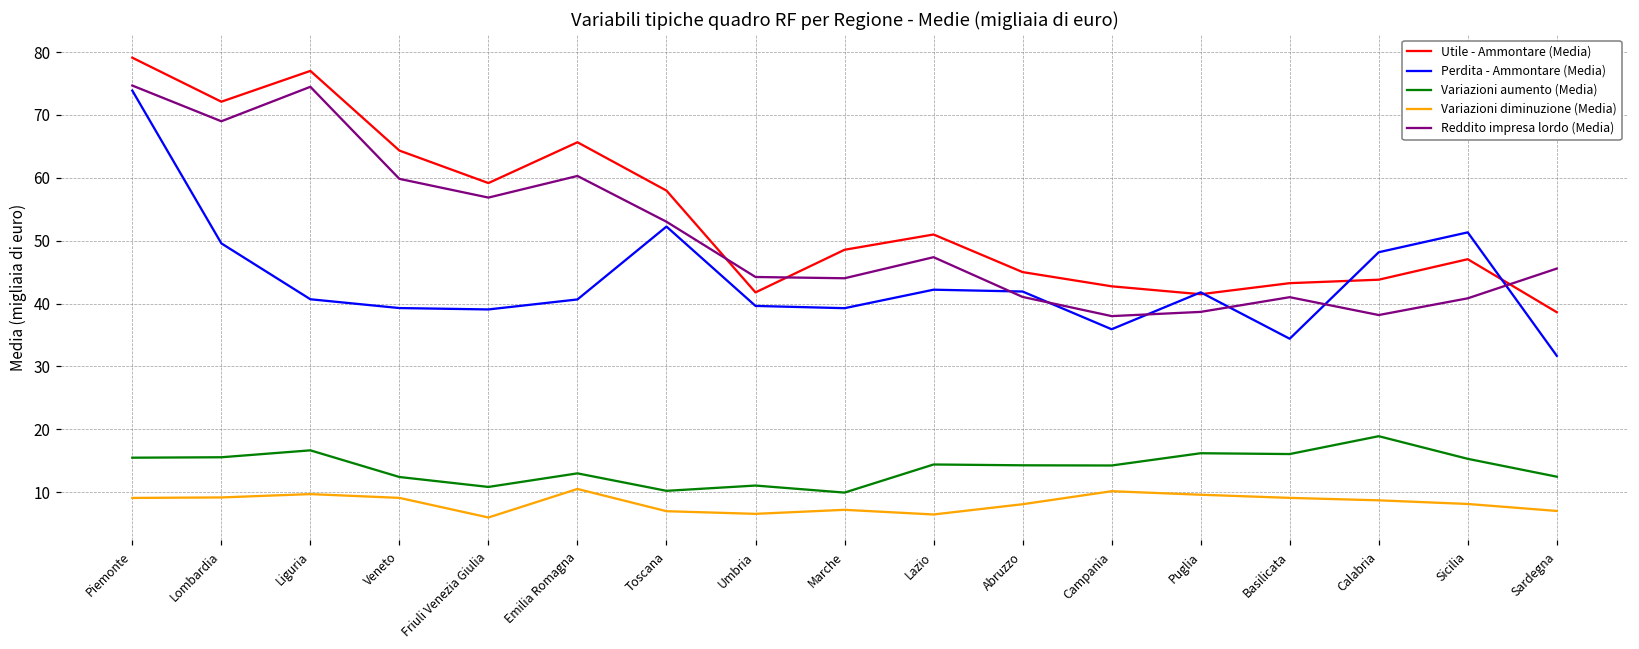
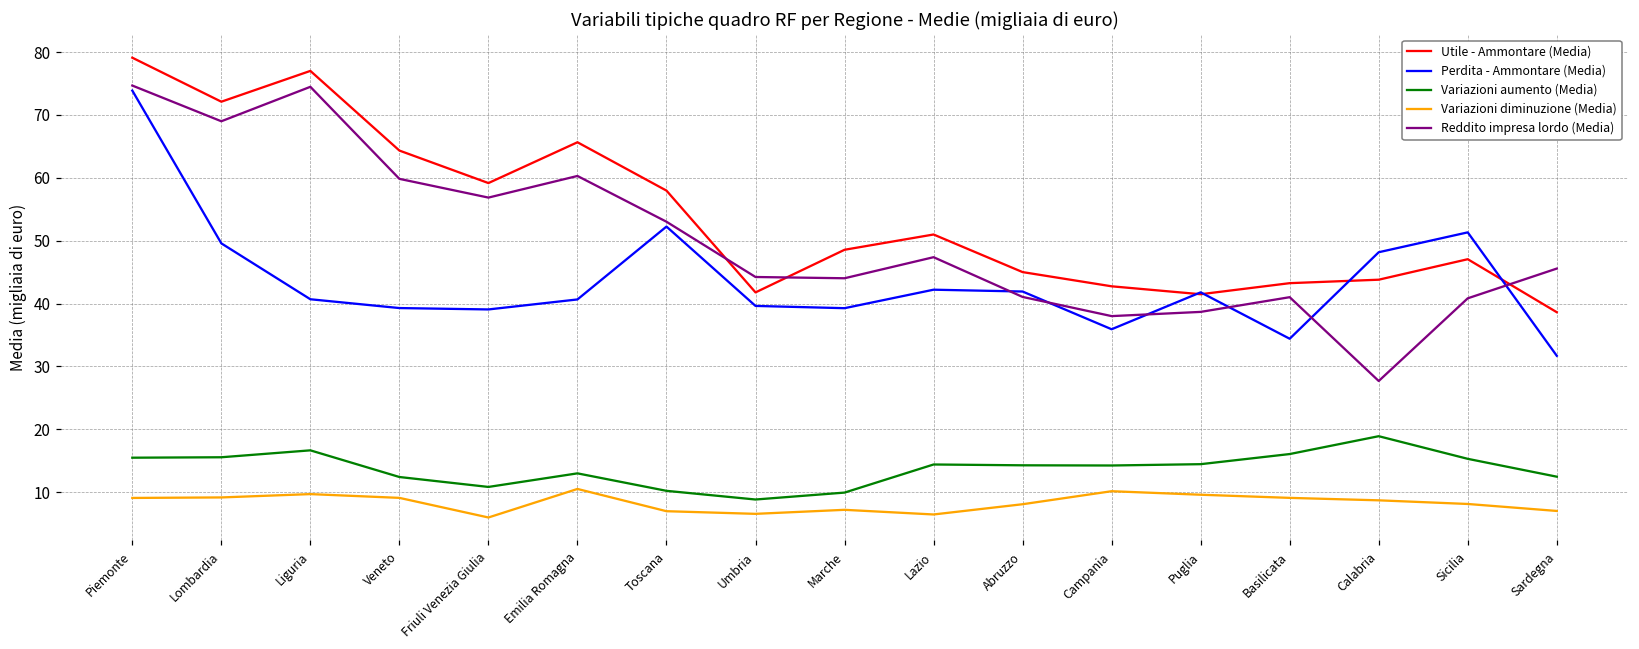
Variazioni aumento (Media), Umbria: 11 -> 9
Variazioni aumento (Media), Puglia: 16 -> 14
Reddito impresa lordo (Media), Calabria: 38 -> 28
